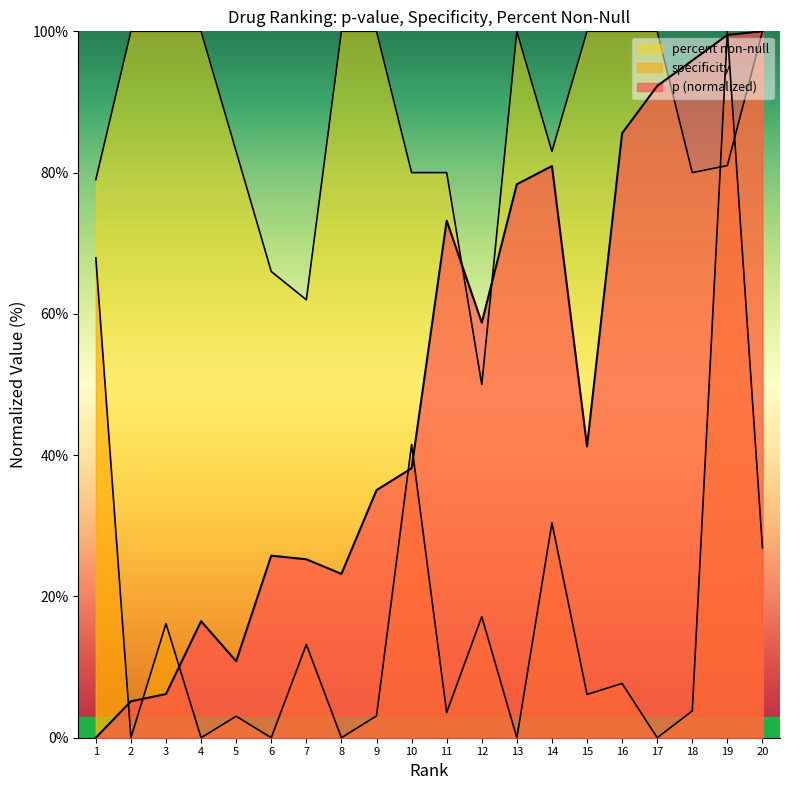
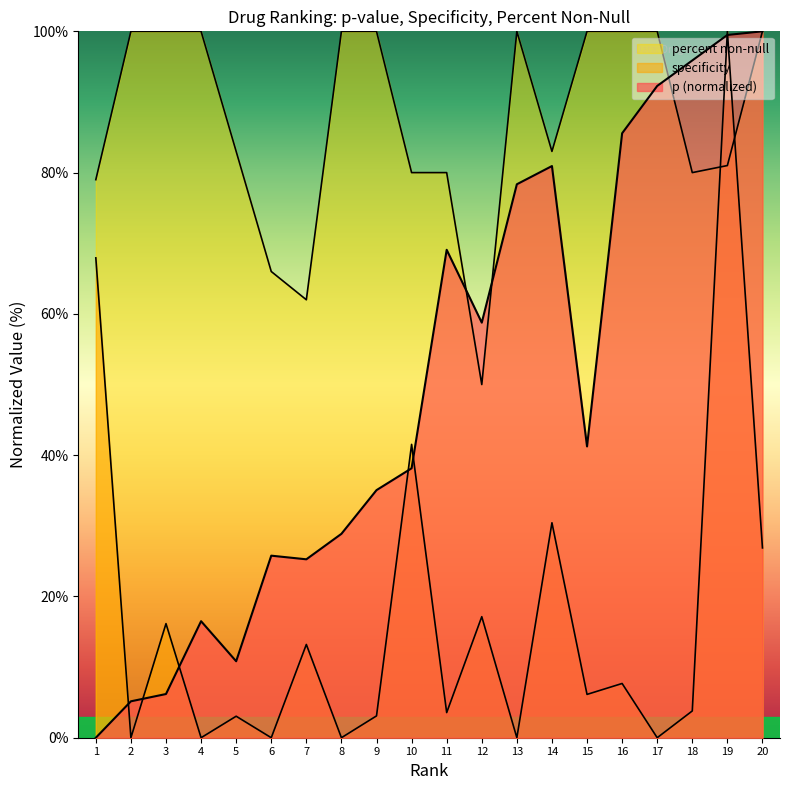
p (normalized), 8: 23% -> 29%
p (normalized), 11: 73% -> 69%
